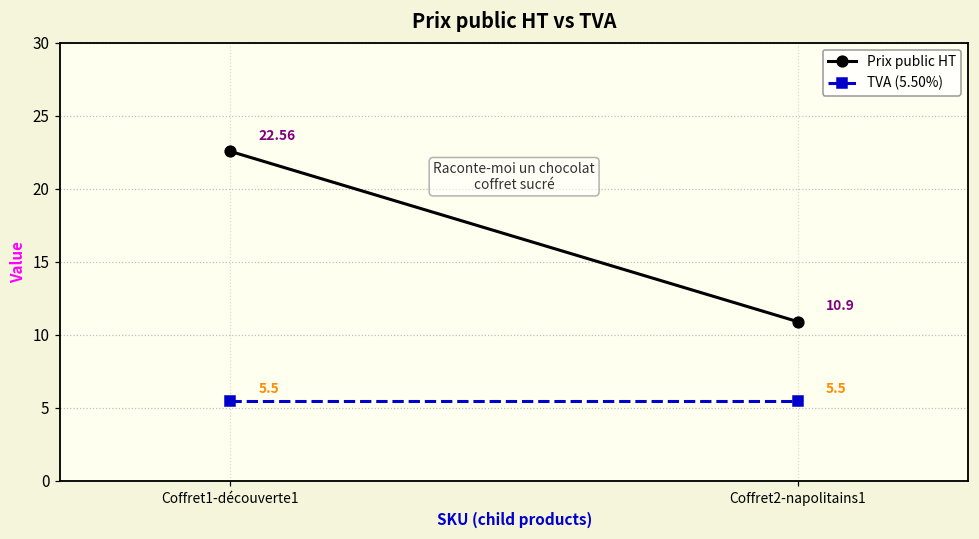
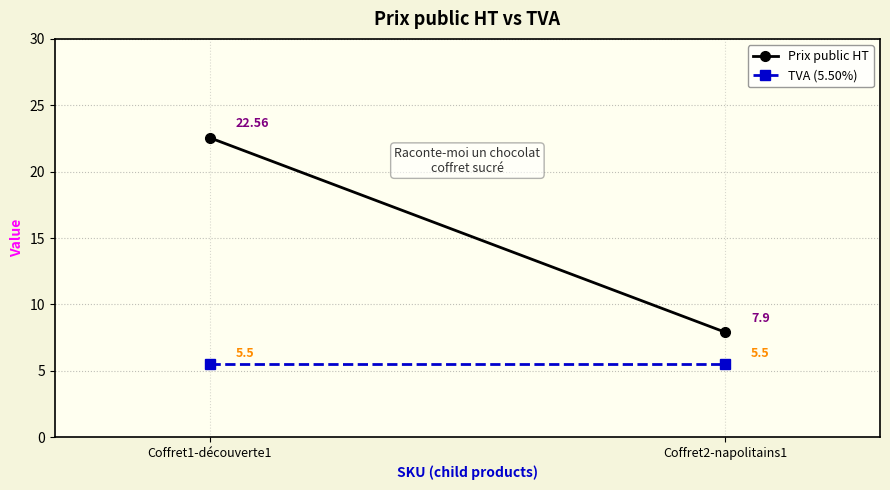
Prix public HT, Coffret2-napolitains1: 10.9 -> 7.9
